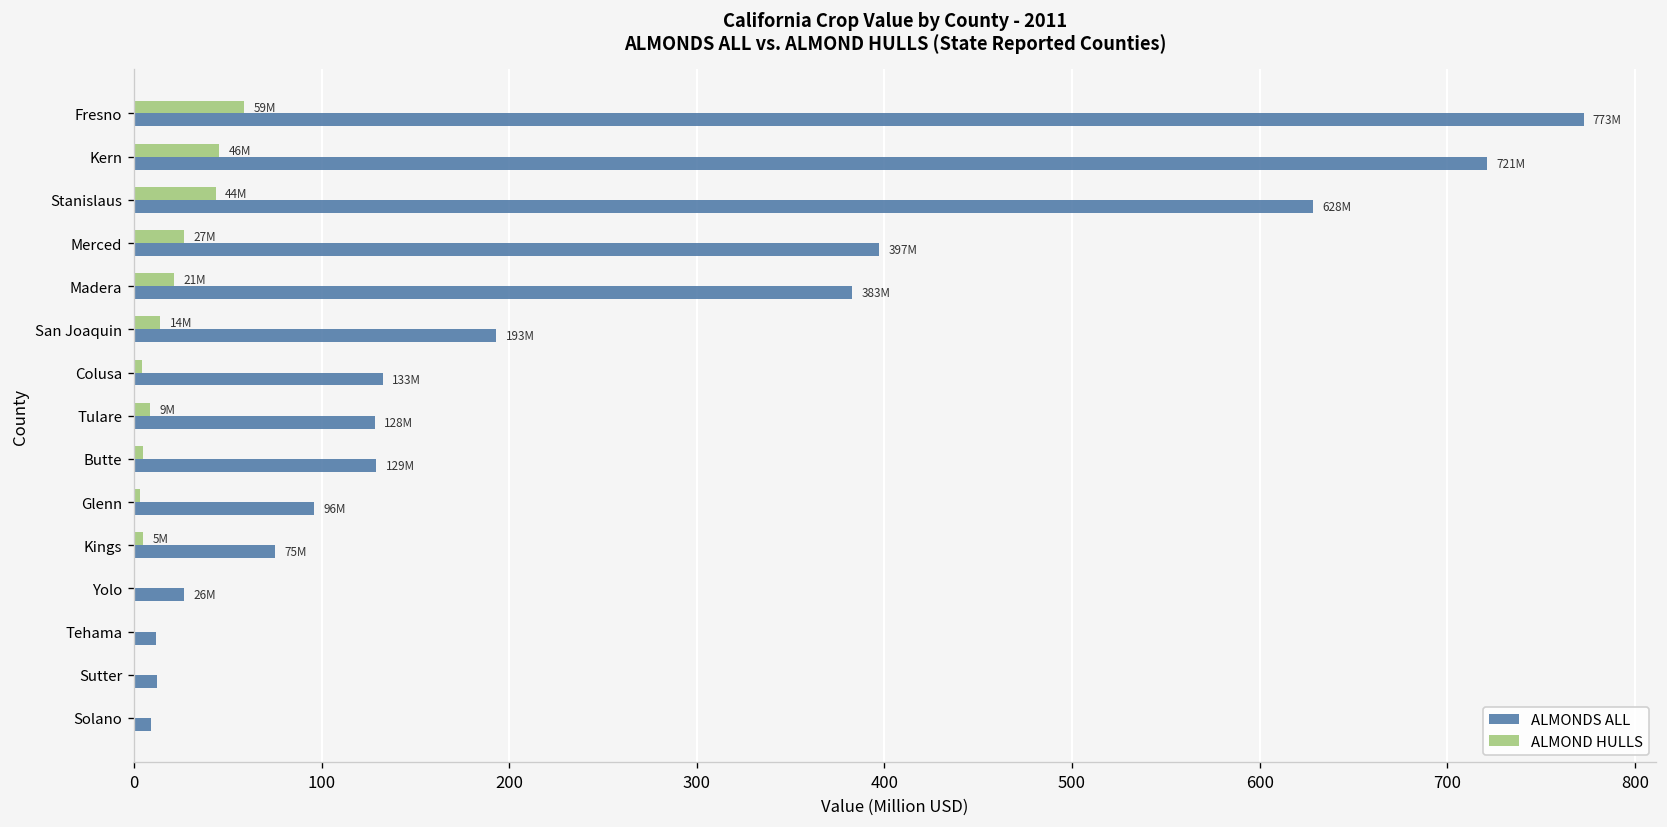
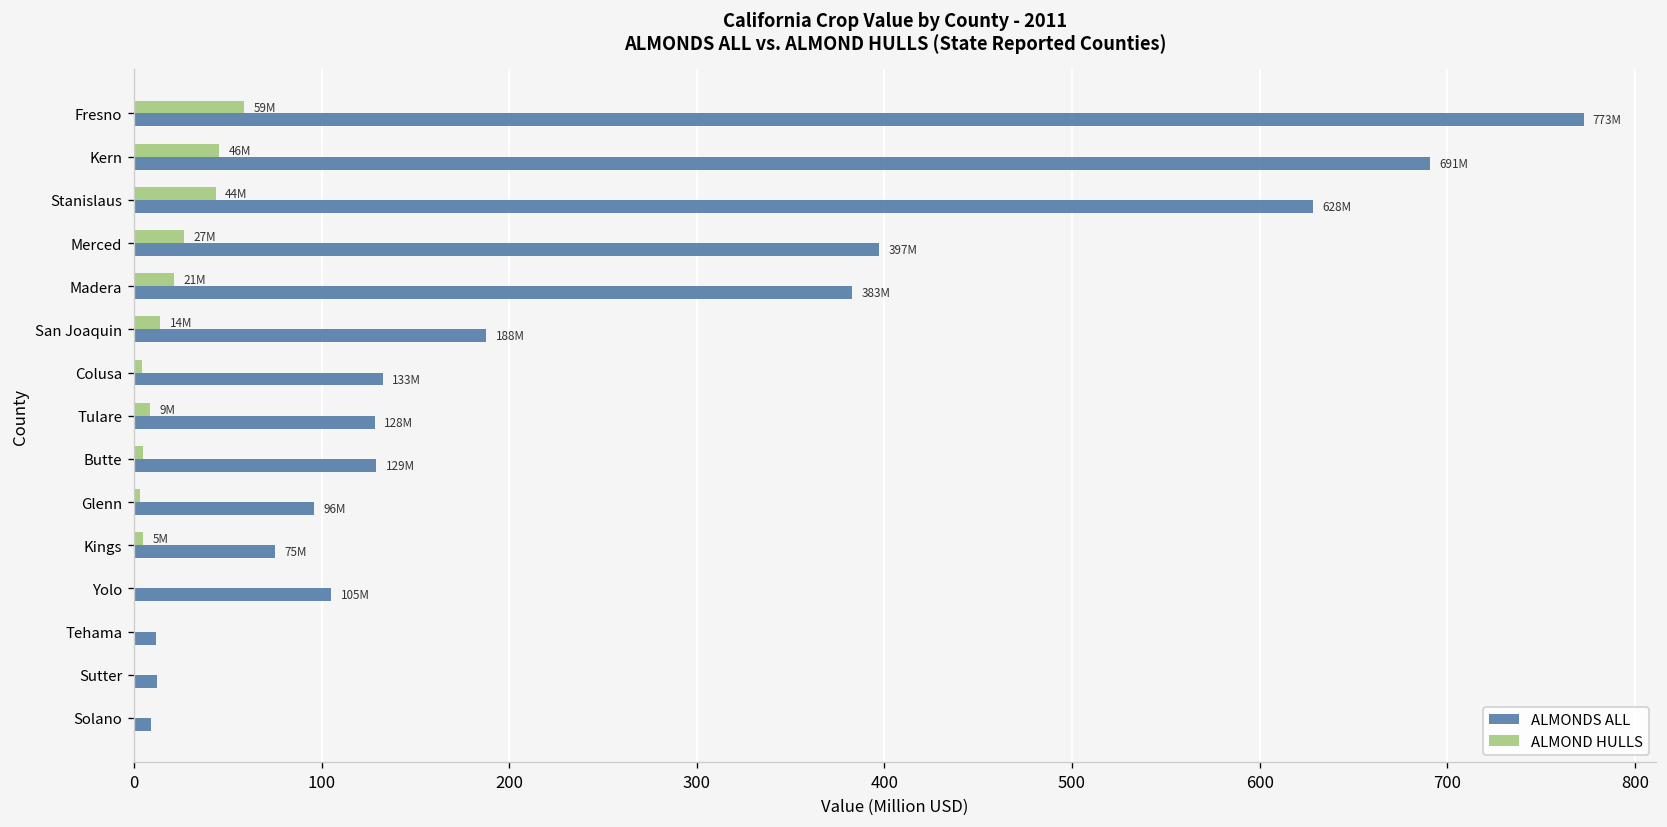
ALMONDS ALL, Kern: 721M -> 691M
ALMONDS ALL, San Joaquin: 193M -> 188M
ALMONDS ALL, Yolo: 26M -> 105M
